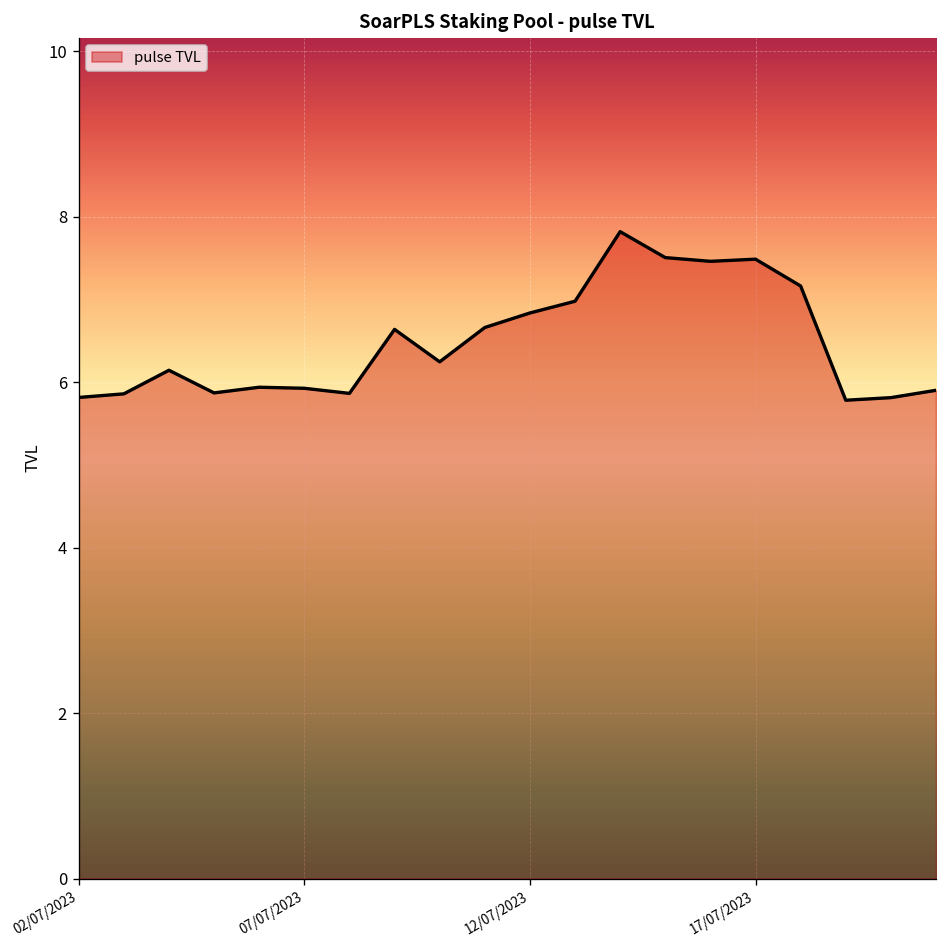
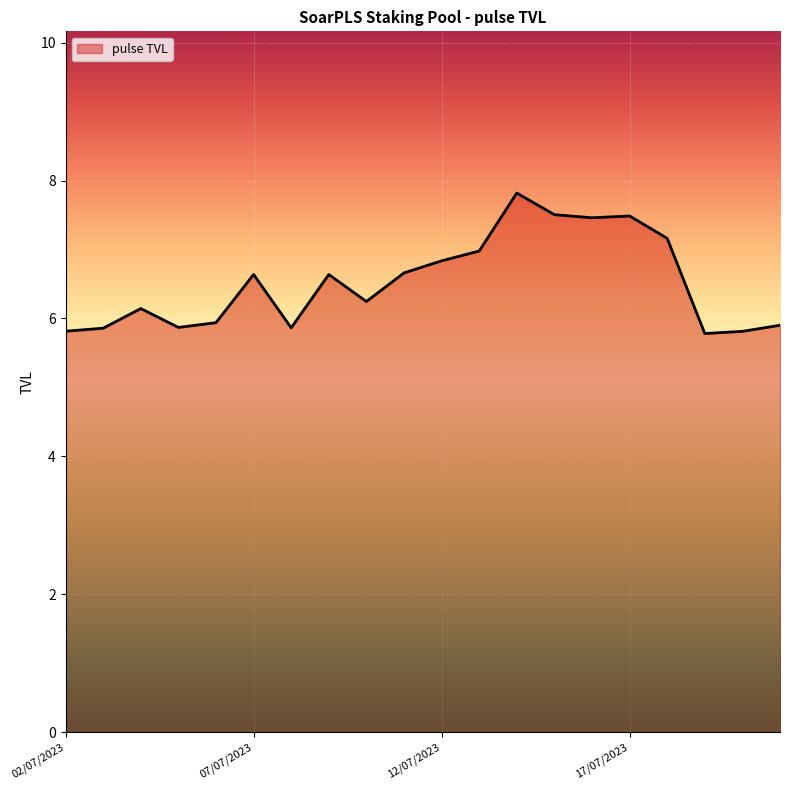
07/07/2023: 5.9 -> 6.6
